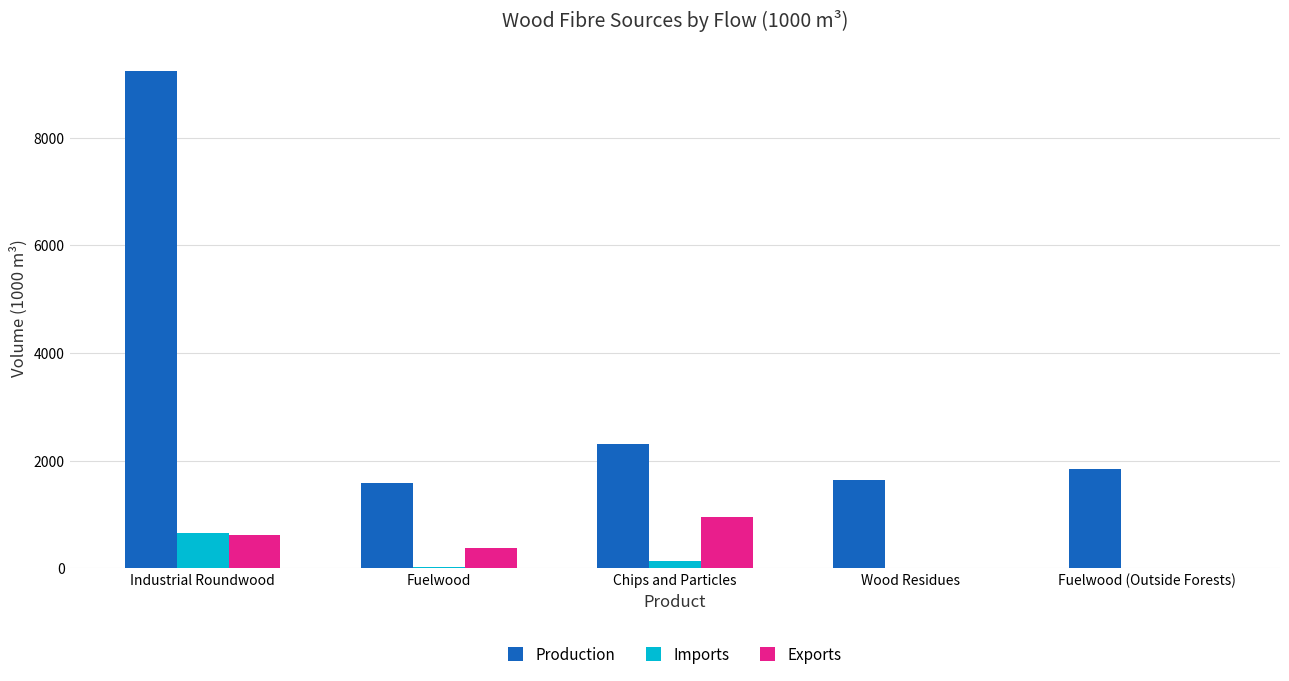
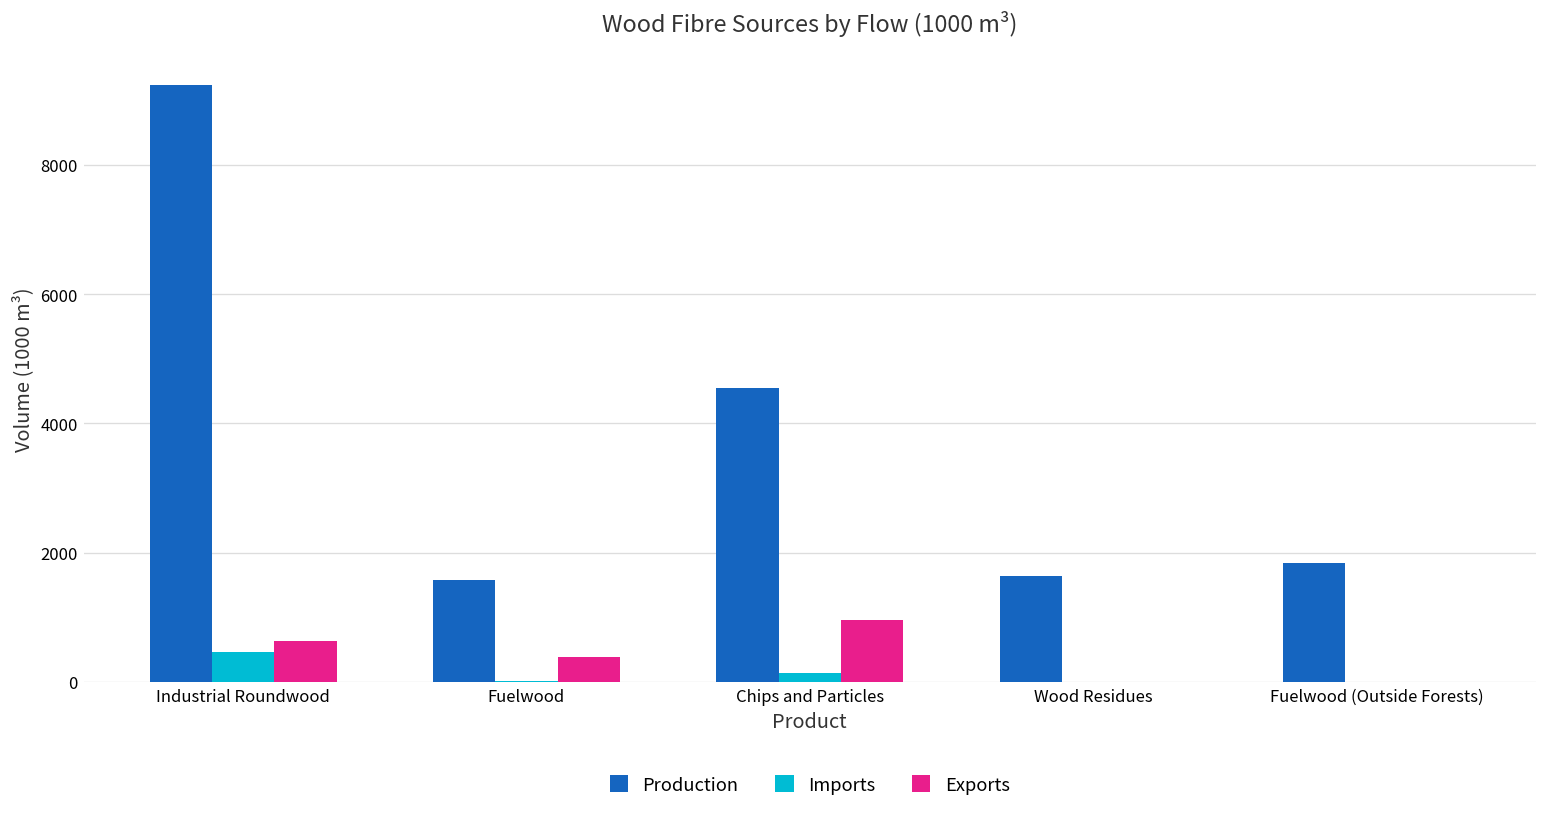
Imports, Industrial Roundwood: 700 -> 500
Production, Chips and Particles: 2300 -> 4600
